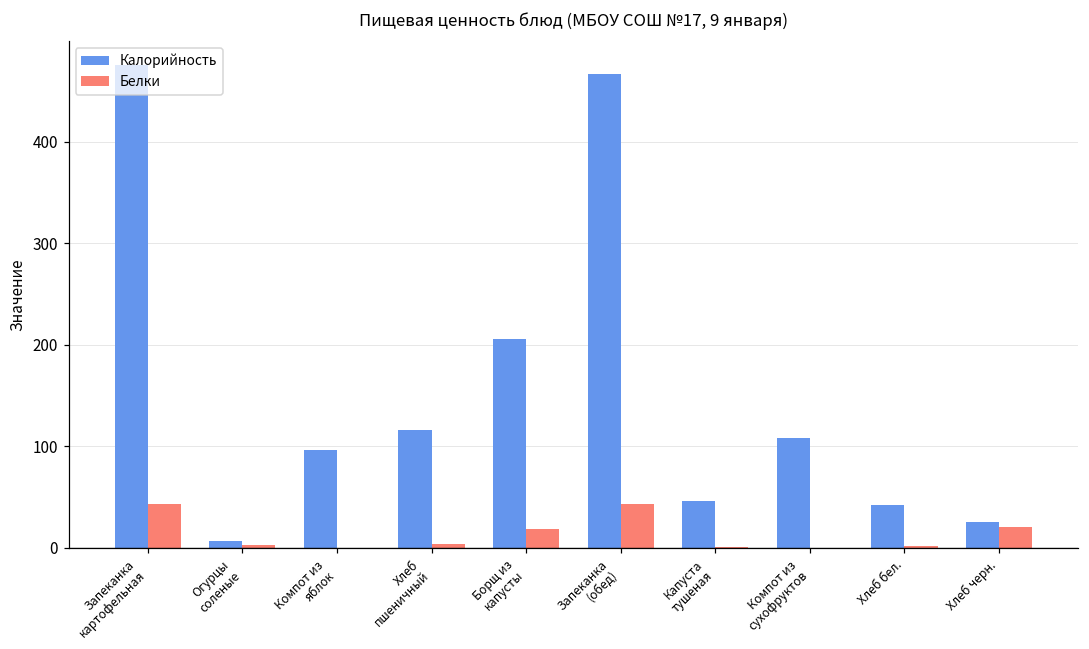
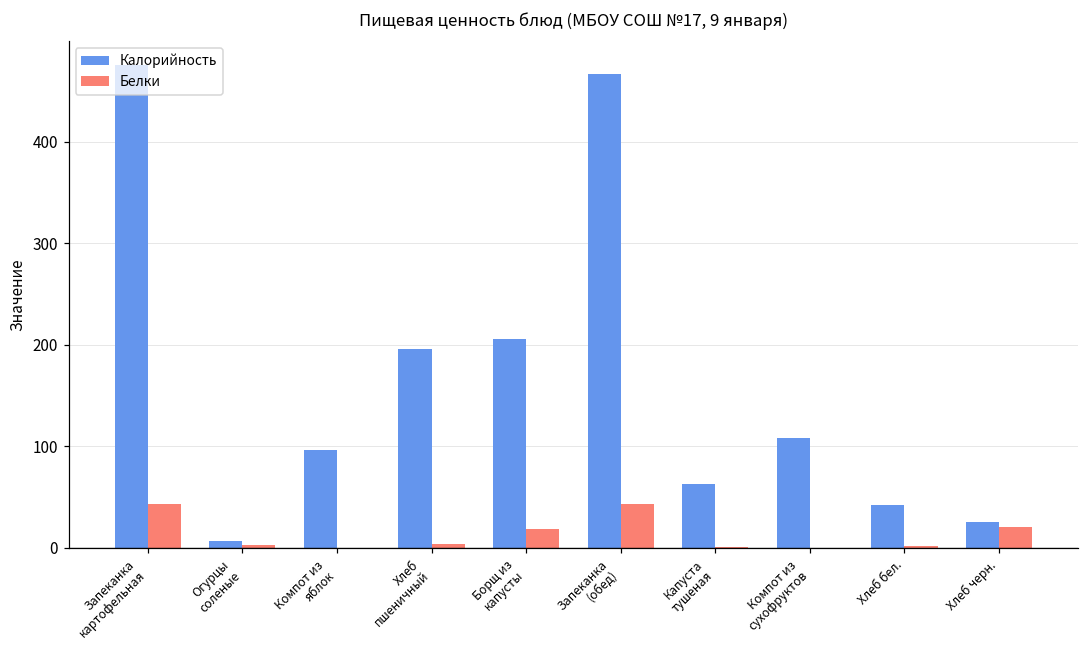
Калорийность, Хлеб пшеничный: 120 -> 200
Калорийность, Капуста тушеная: 50 -> 60
